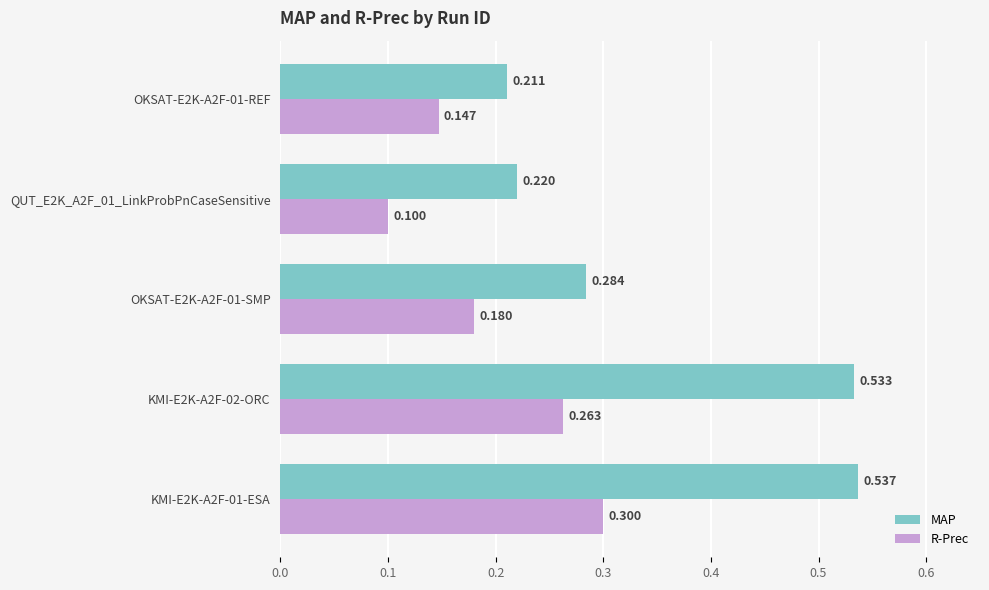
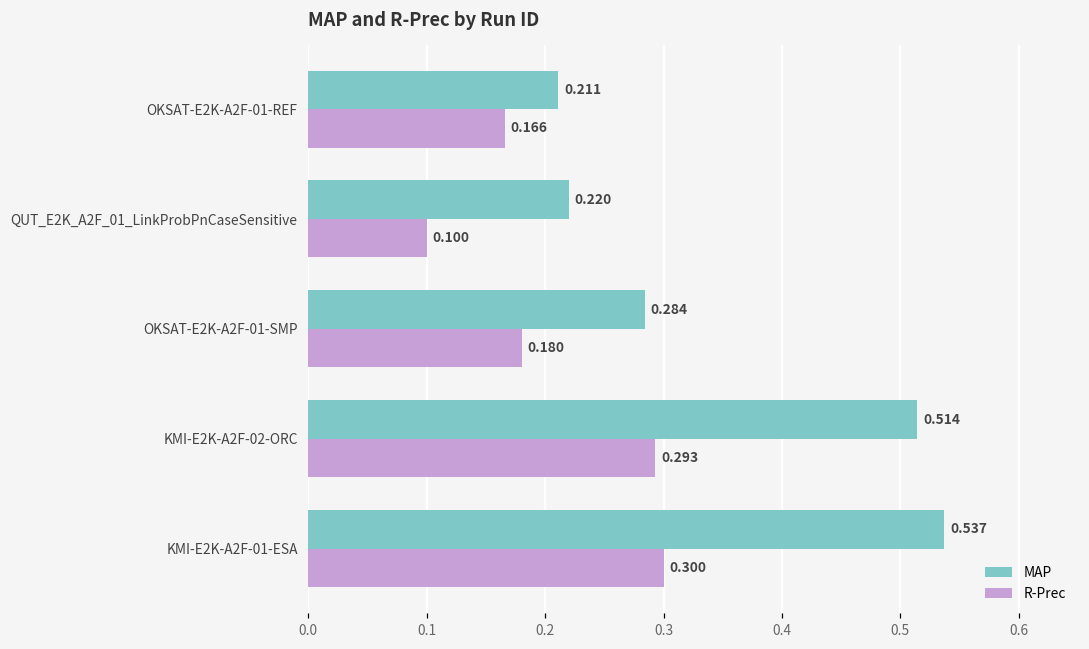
R-Prec, OKSAT-E2K-A2F-01-REF: 0.147 -> 0.166
MAP, KMI-E2K-A2F-02-ORC: 0.533 -> 0.514
R-Prec, KMI-E2K-A2F-02-ORC: 0.263 -> 0.293
